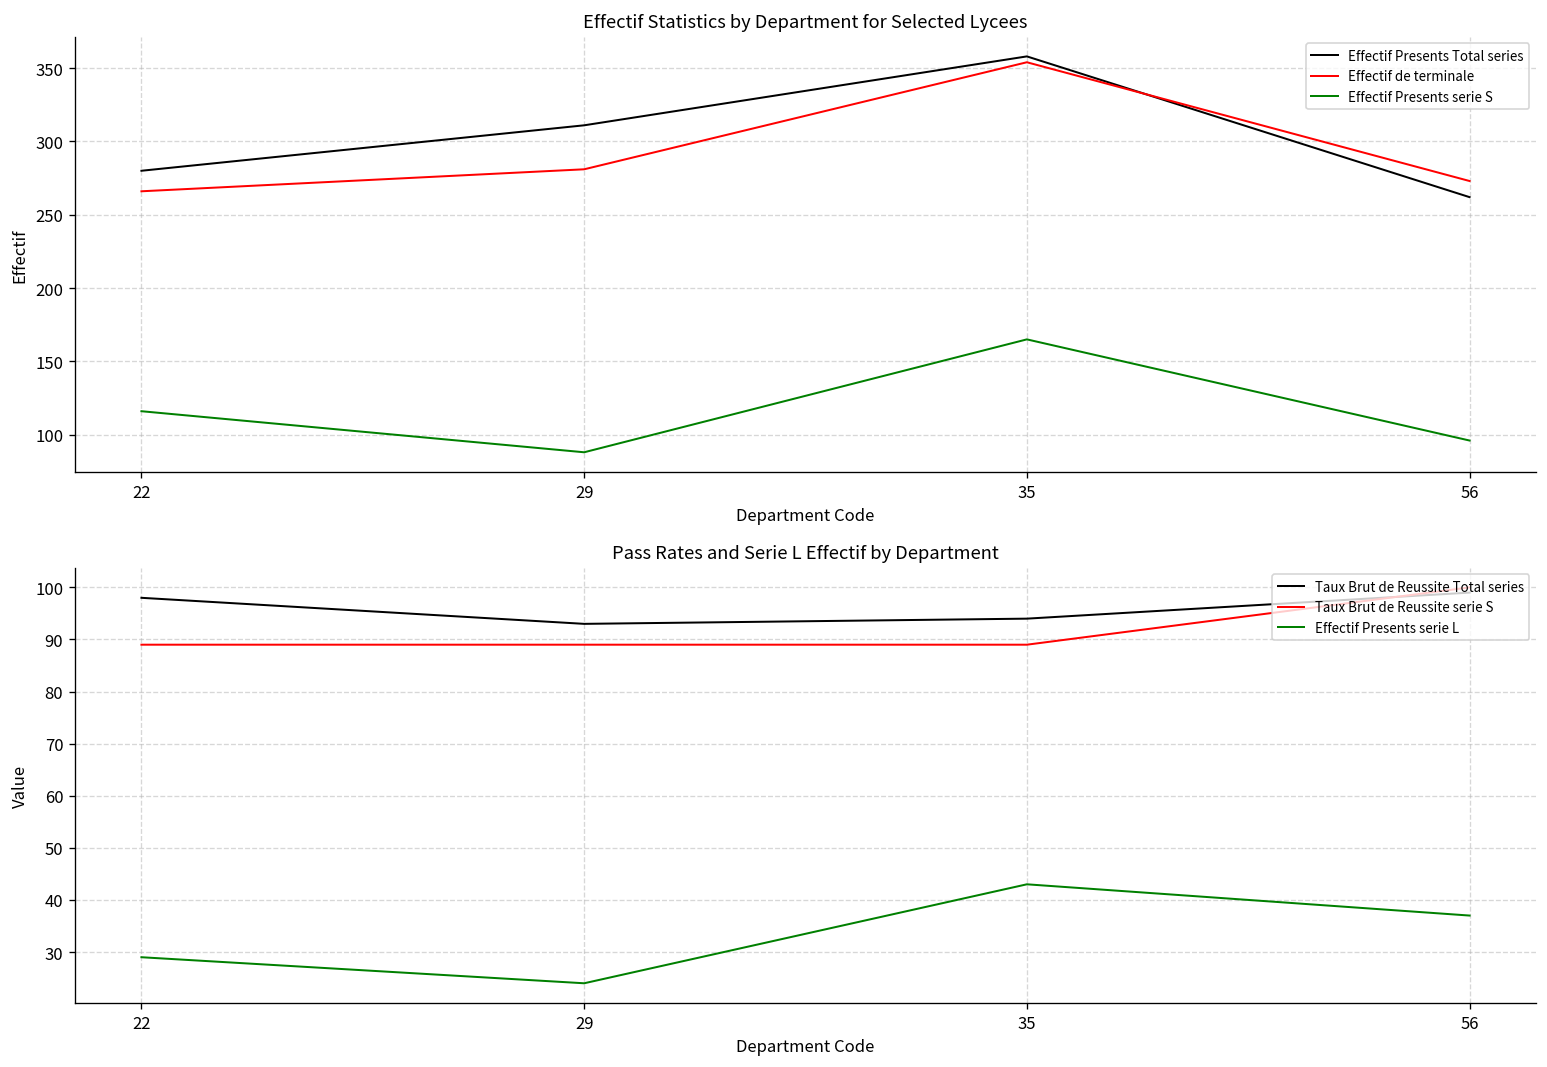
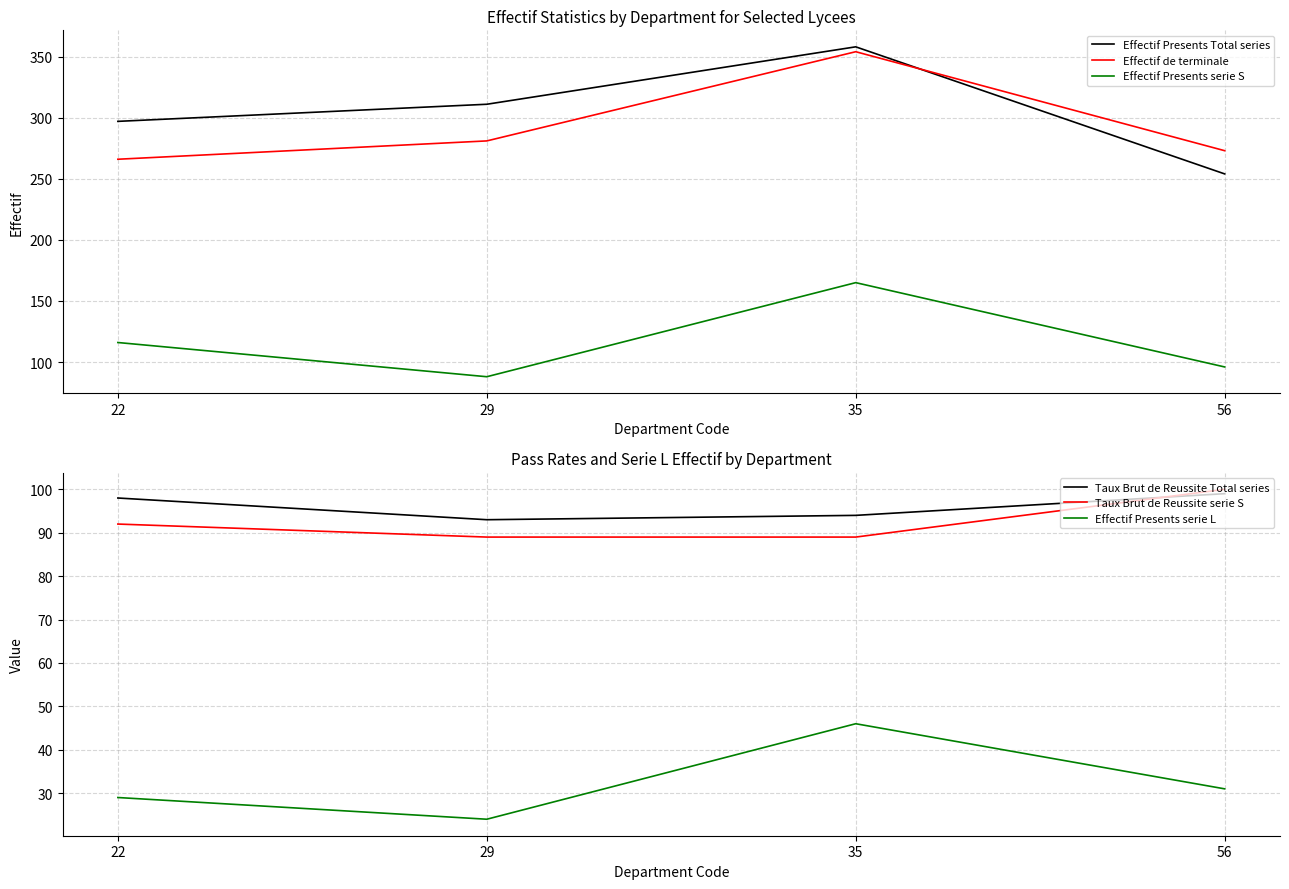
Effectif Statistics by Department for Selected Lycees, Effectif Presents Total series, 22: 280 -> 297
Effectif Statistics by Department for Selected Lycees, Effectif Presents Total series, 56: 262 -> 254
Pass Rates and Serie L Effectif by Department, Taux Brut de Reussite serie S, 22: 89 -> 92
Pass Rates and Serie L Effectif by Department, Effectif Presents serie L, 35: 43 -> 46
Pass Rates and Serie L Effectif by Department, Effectif Presents serie L, 56: 37 -> 31
